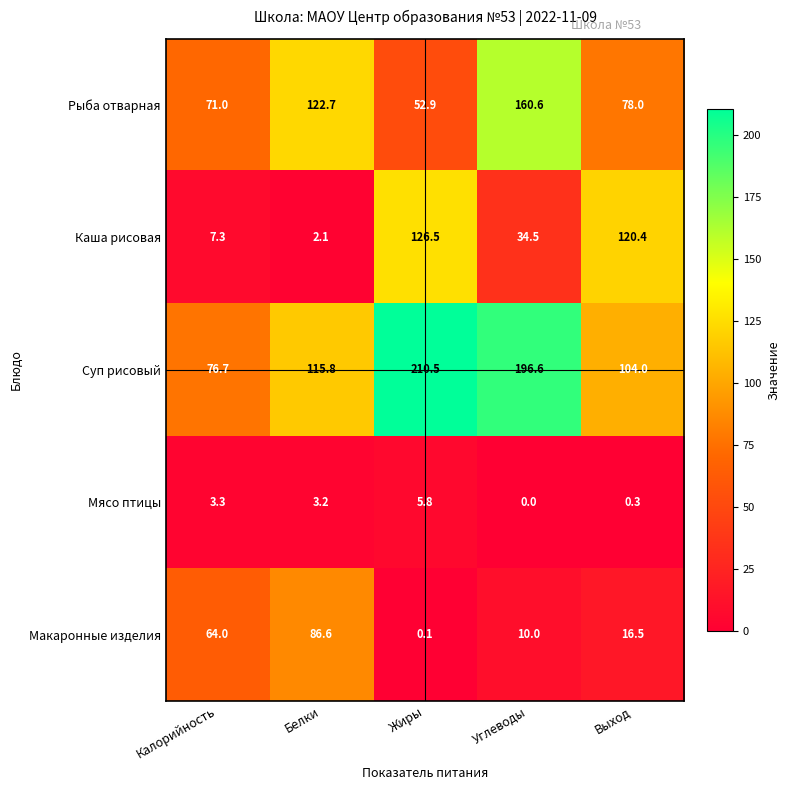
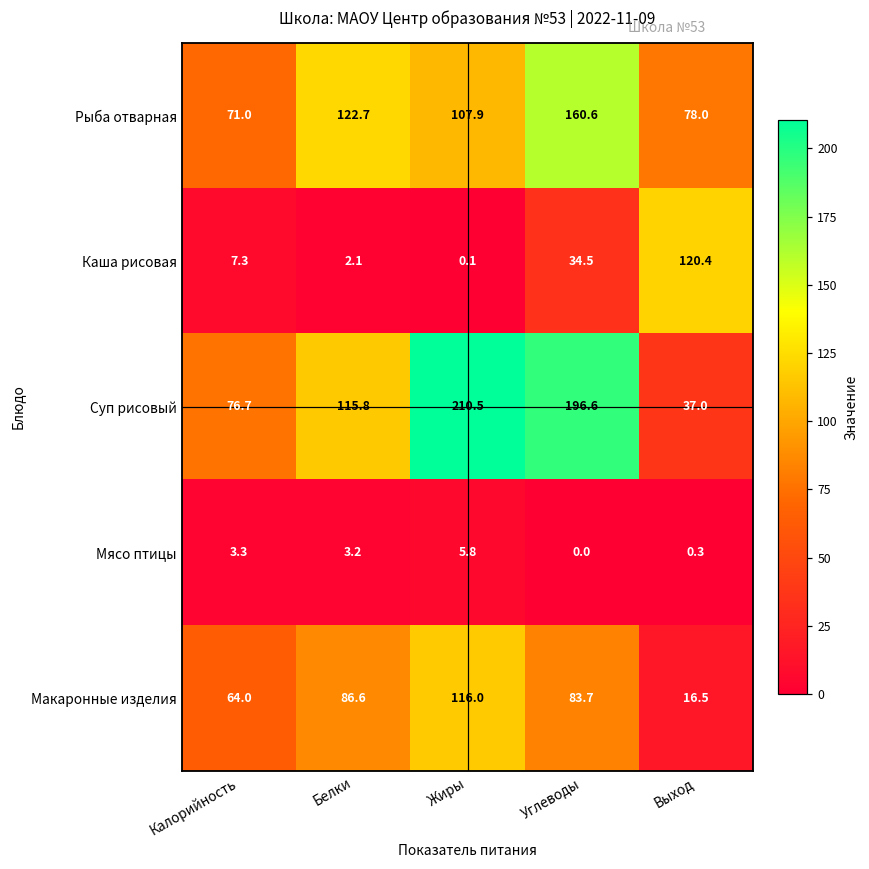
Рыба отварная, Жиры: 52.9 -> 107.9
Каша рисовая, Жиры: 126.5 -> 0.1
Суп рисовый, Выход: 104.0 -> 37.0
Макаронные изделия, Жиры: 0.1 -> 116.0
Макаронные изделия, Углеводы: 10.0 -> 83.7
